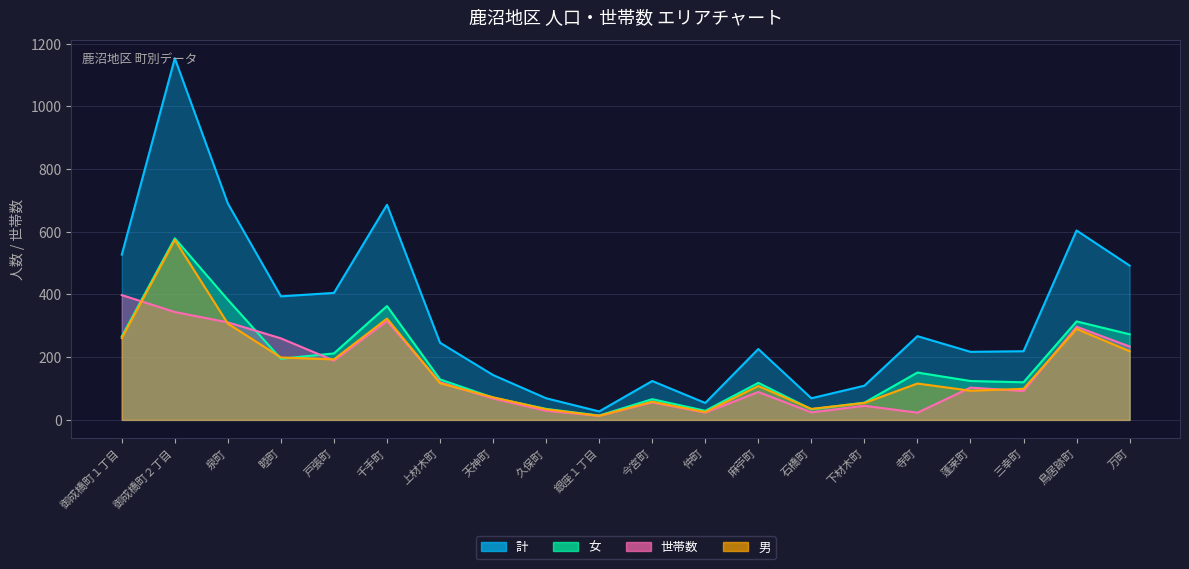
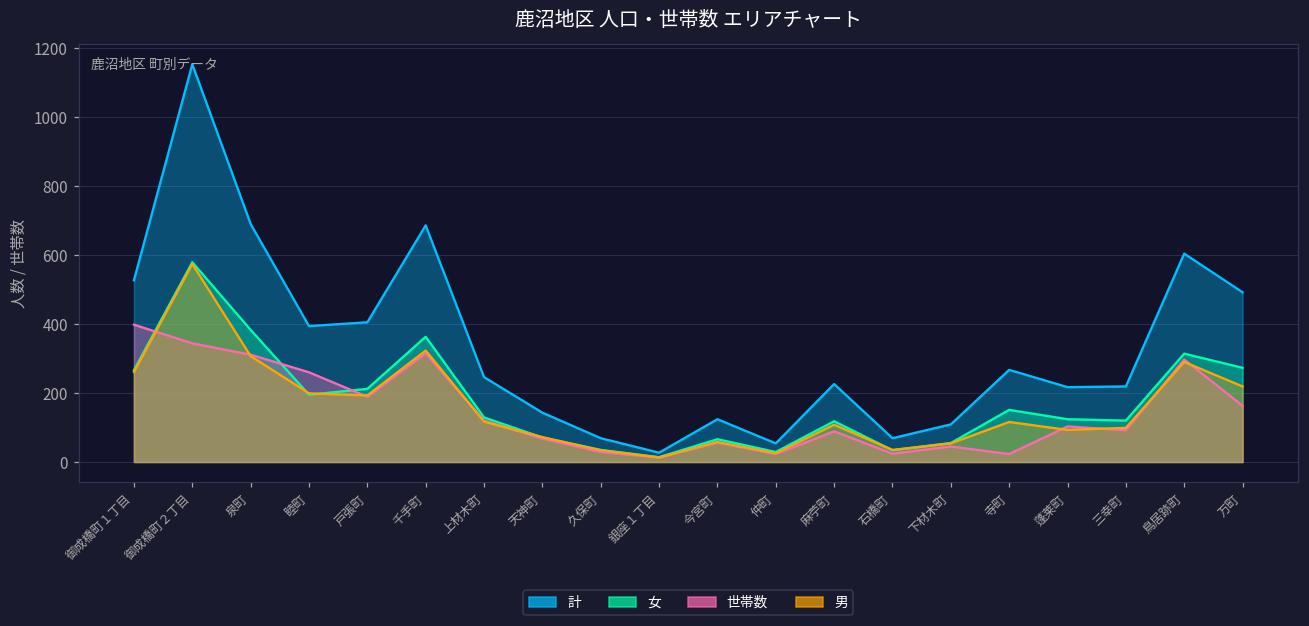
世帯数, 万町: 230 -> 160
